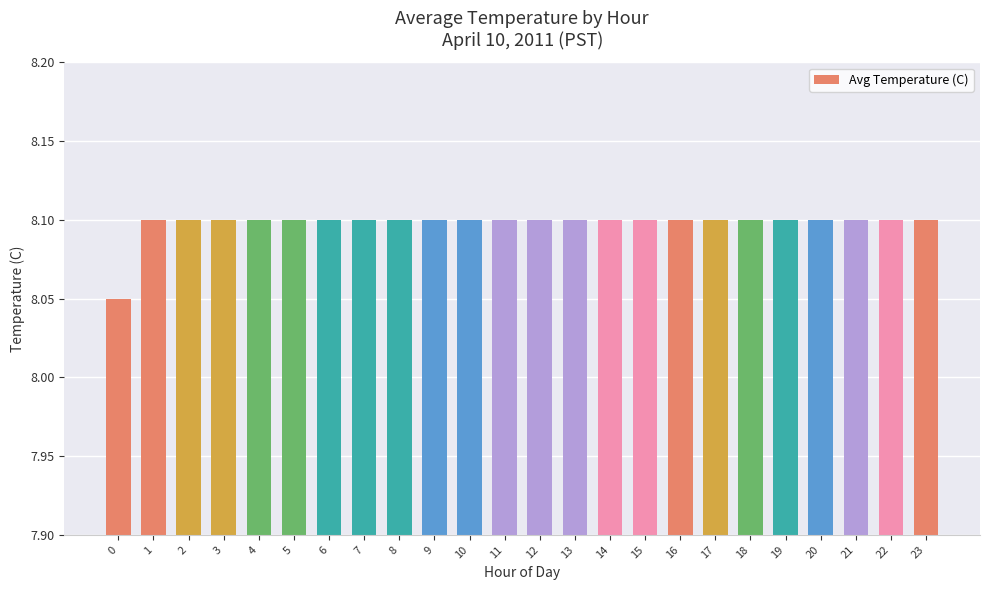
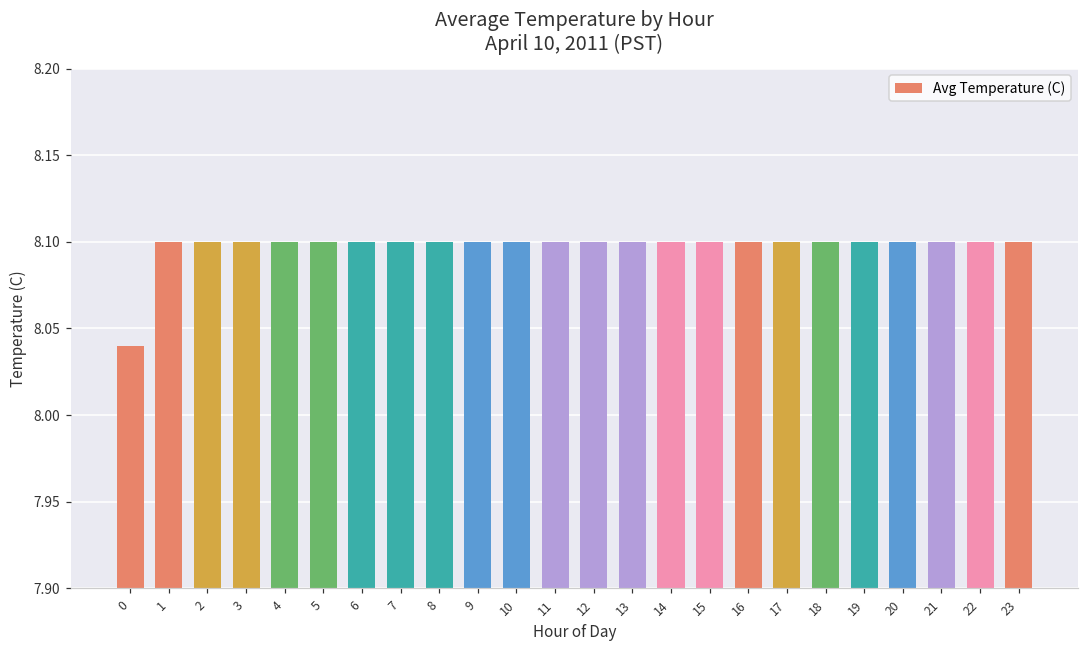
0: 8.05 -> 8.04
